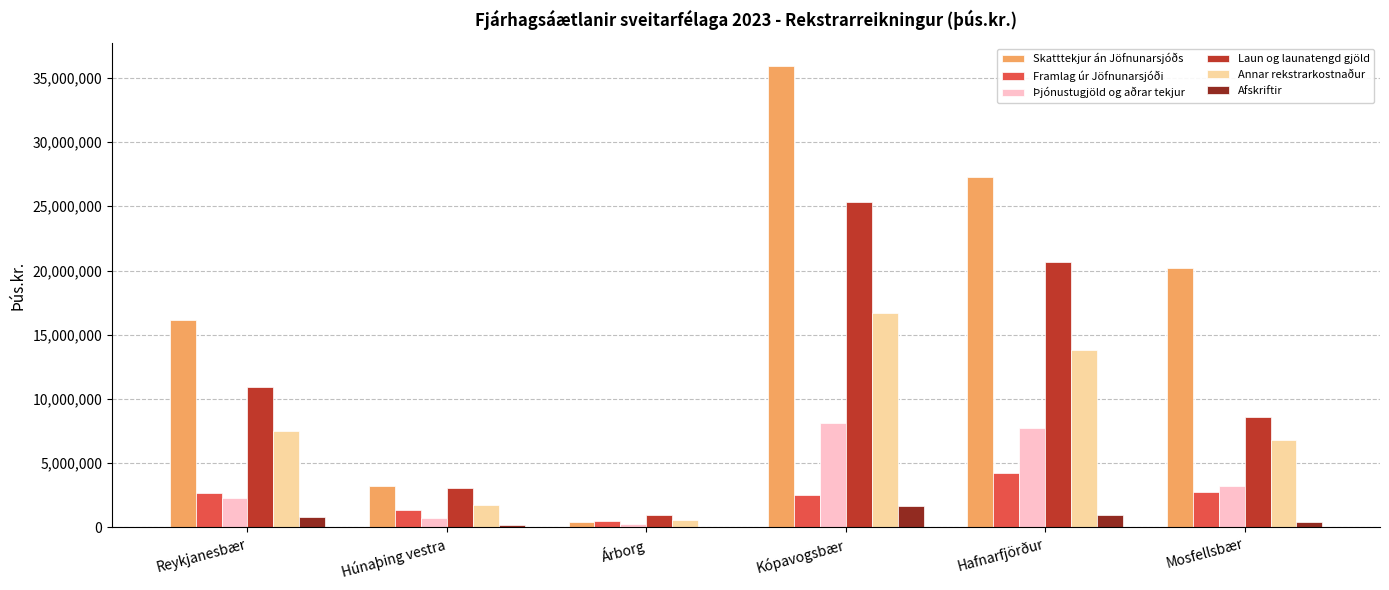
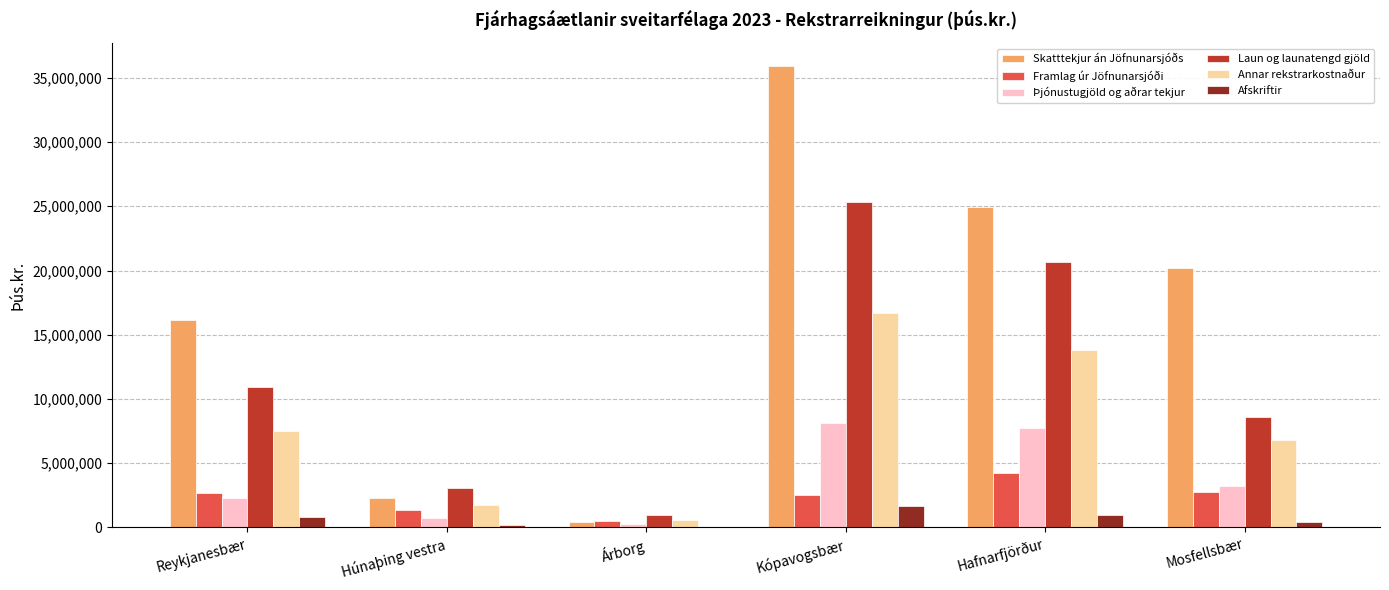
Skatttekjur án Jöfnunarsjóðs, Húnaþing vestra: 3,300,000 -> 2,300,000
Skatttekjur án Jöfnunarsjóðs, Hafnarfjörður: 27,300,000 -> 25,000,000
